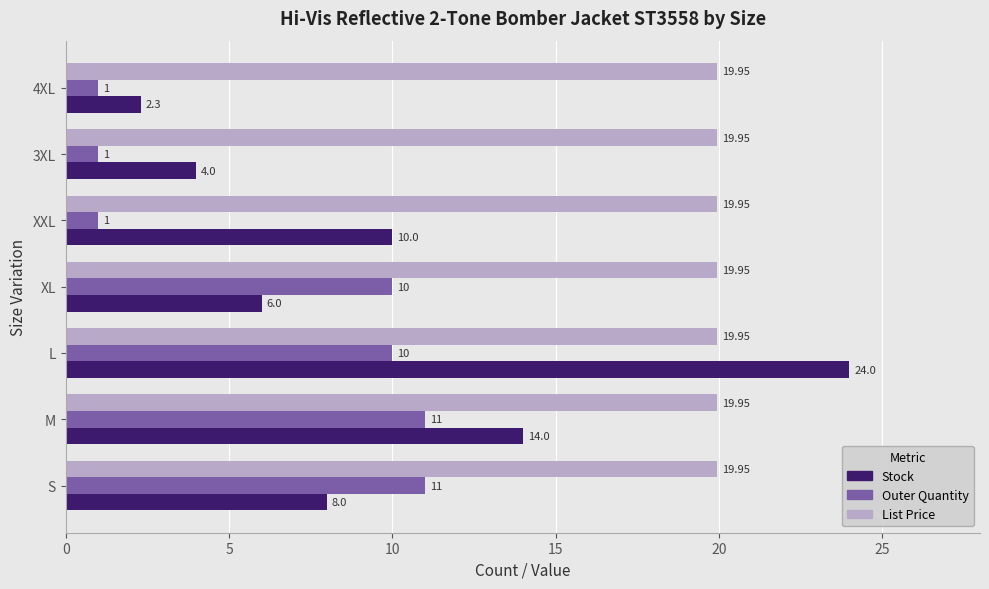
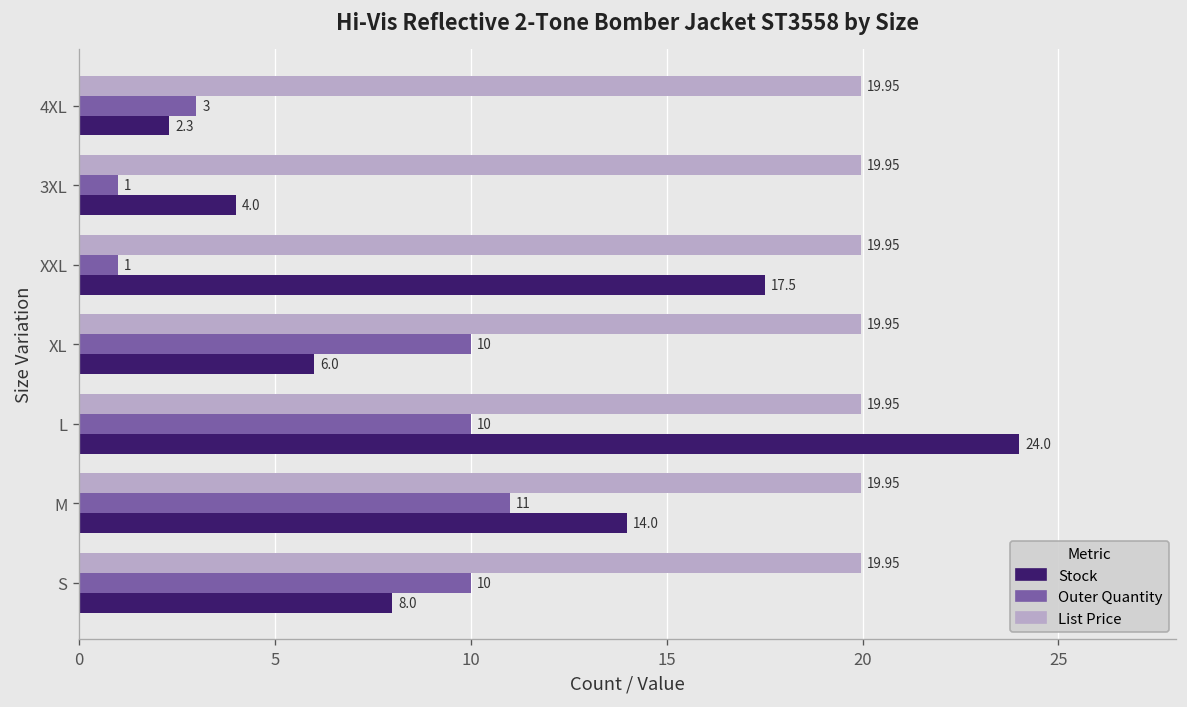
Outer Quantity, 4XL: 1 -> 3
Stock, XXL: 10.0 -> 17.5
Outer Quantity, S: 11 -> 10
